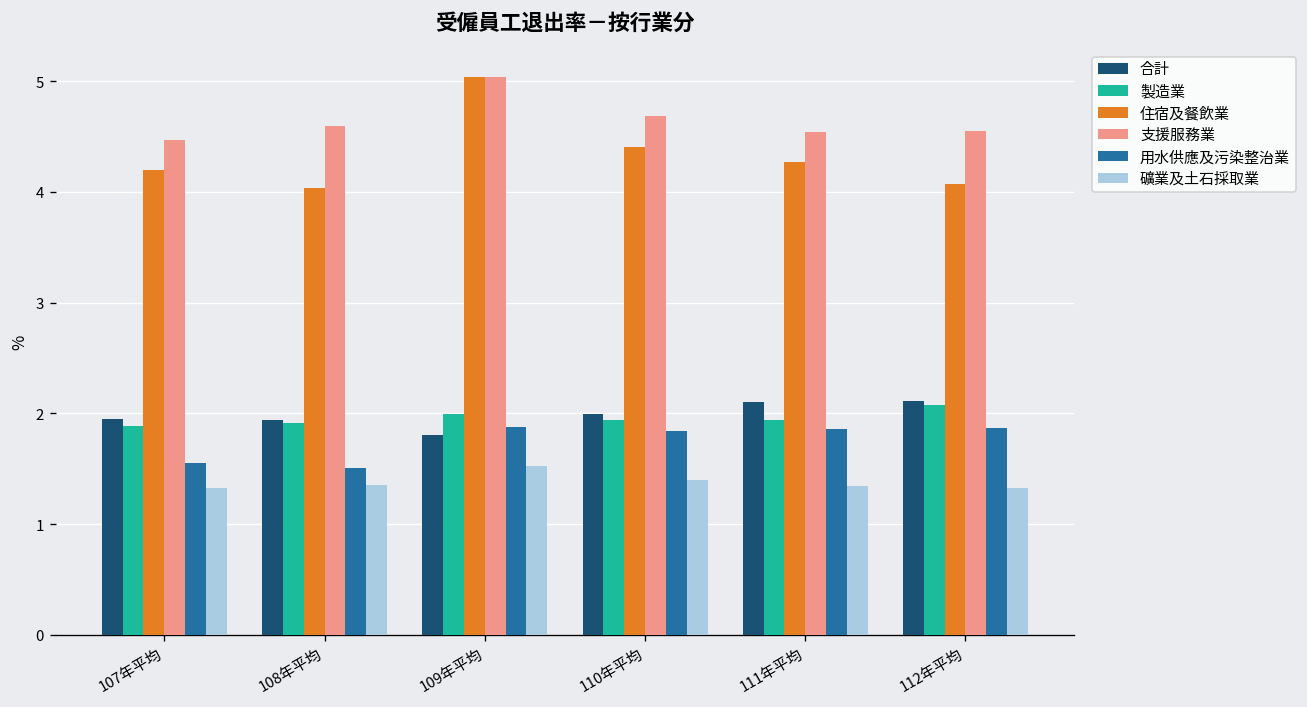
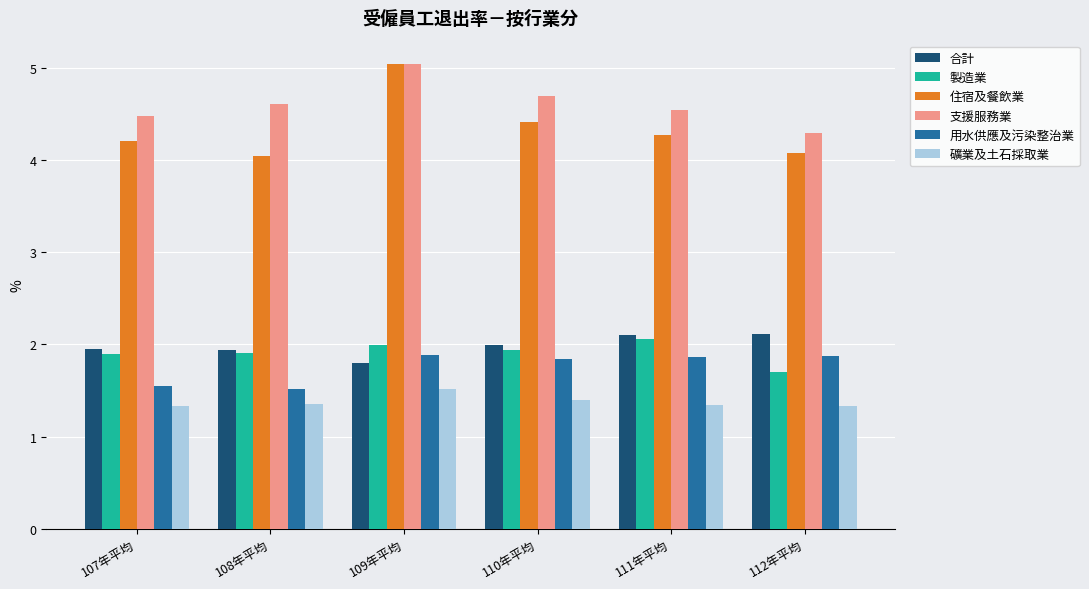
製造業, 111年平均: 1.9 -> 2.1
製造業, 112年平均: 2.1 -> 1.7
支援服務業, 112年平均: 4.6 -> 4.3
